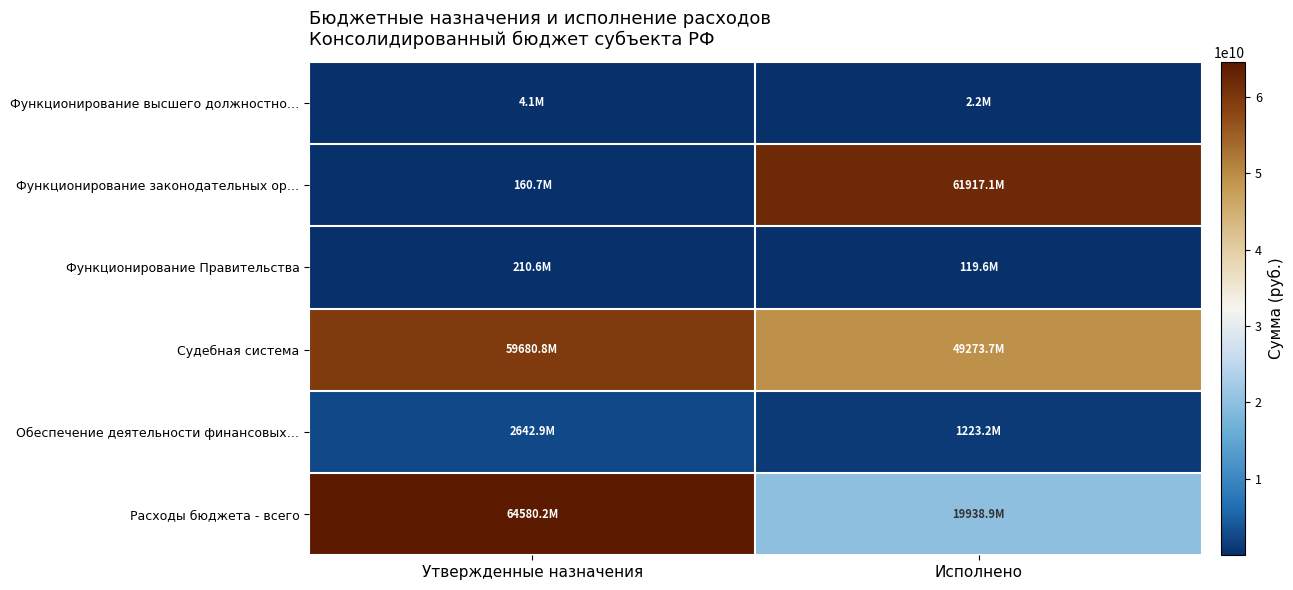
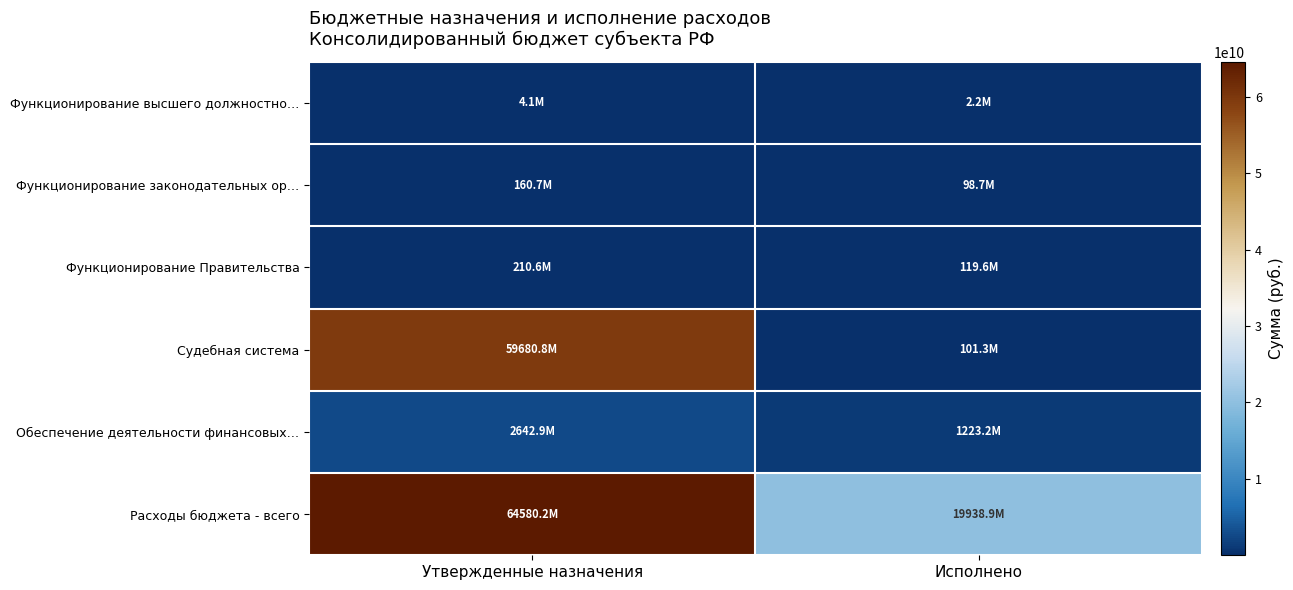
Функционирование законодательных ор…, Исполнено: 61917.1M -> 98.7M
Судебная система, Исполнено: 49273.7M -> 101.3M
